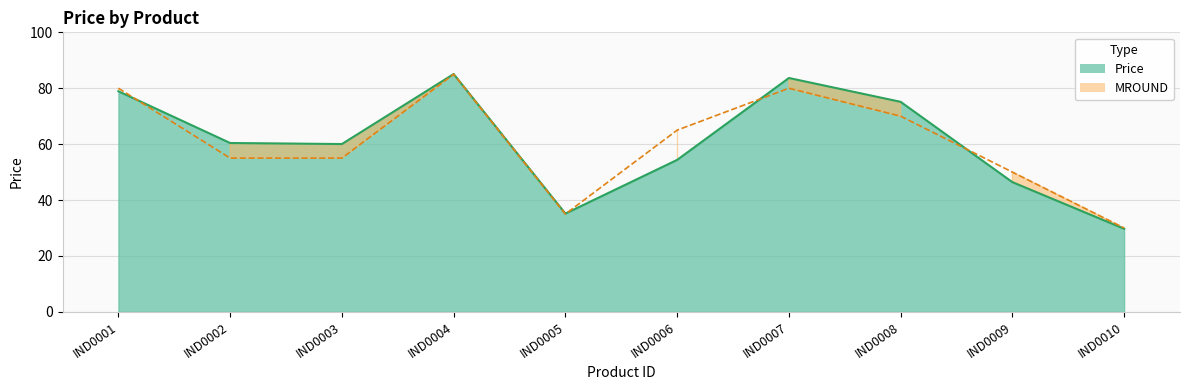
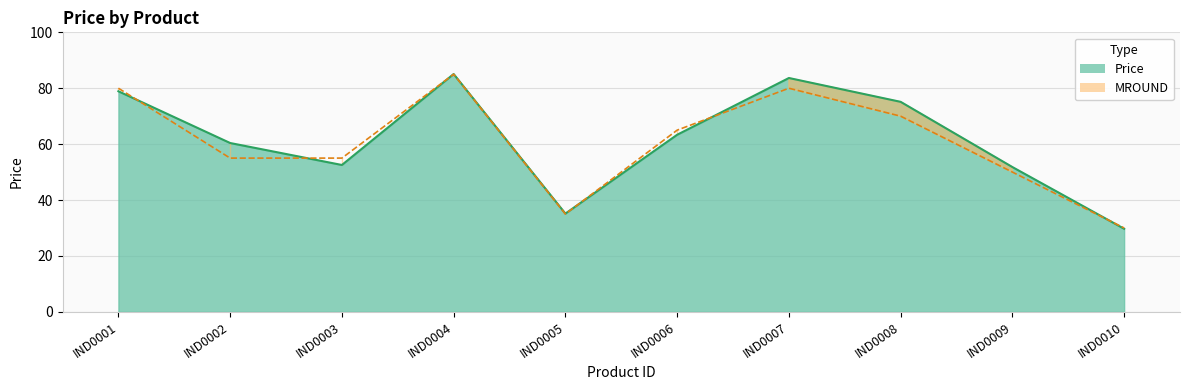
Price, IND0003: 60 -> 53
Price, IND0006: 54 -> 63
Price, IND0009: 46 -> 52
